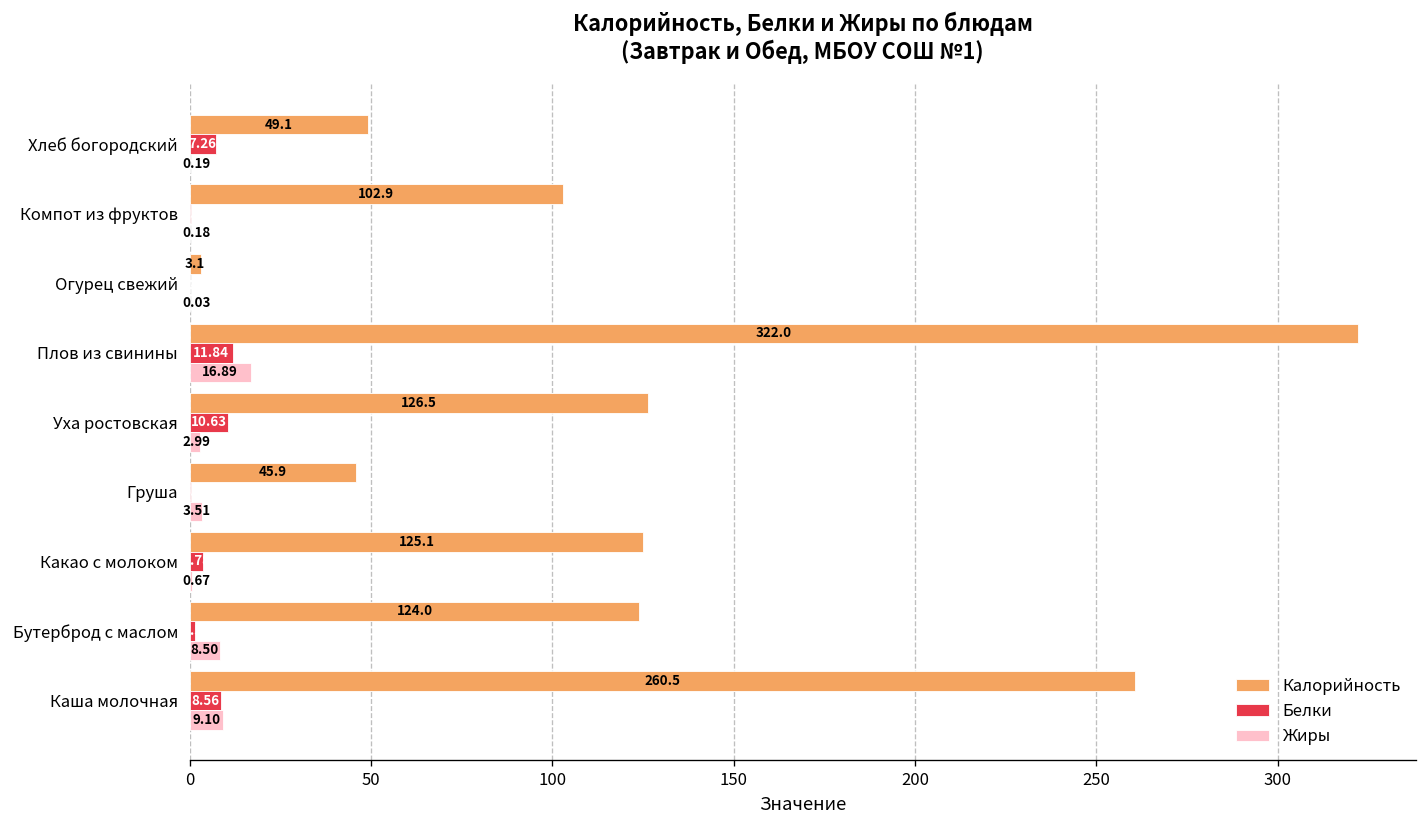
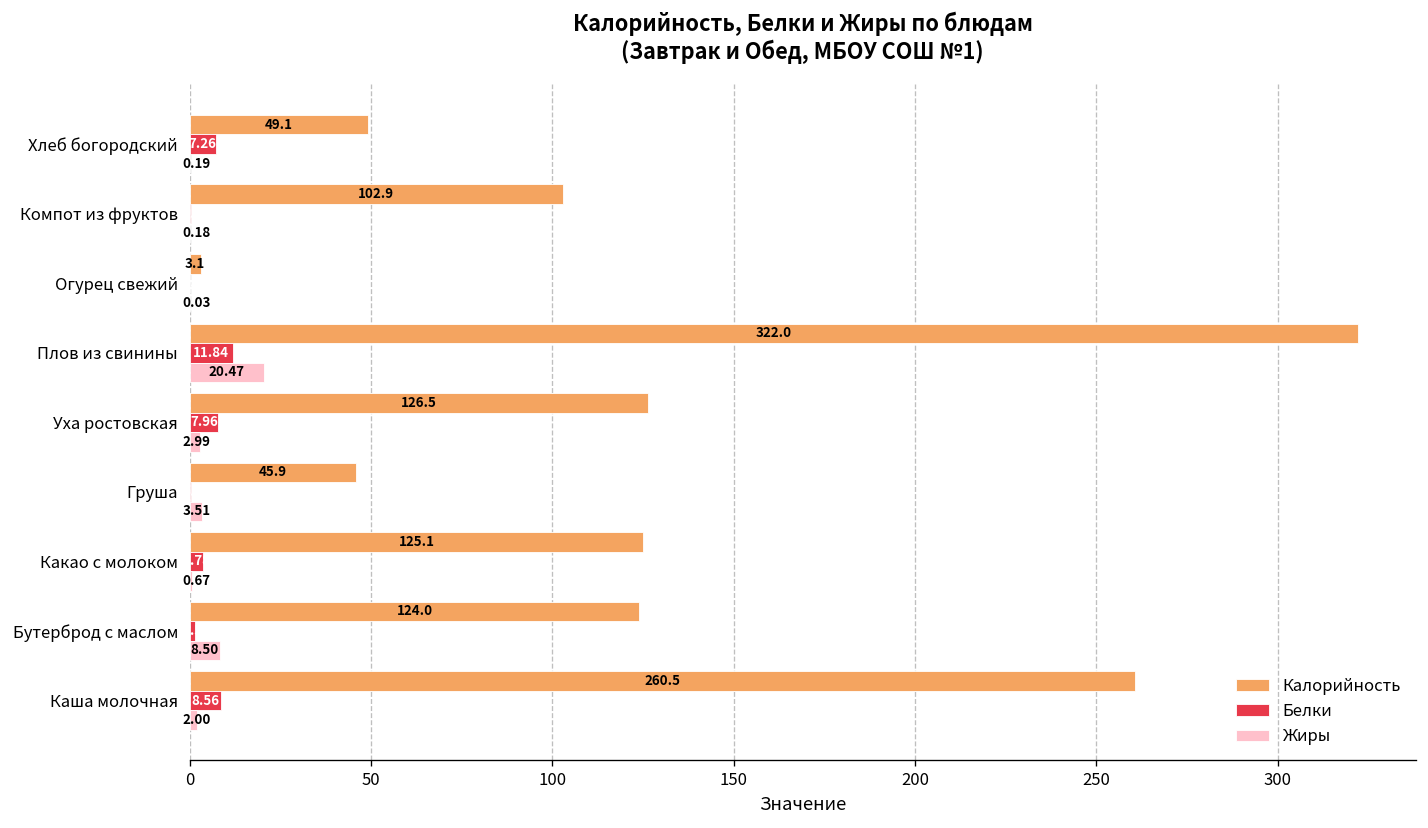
Жиры, Плов из свинины: 16.89 -> 20.47
Белки, Уха ростовская: 10.63 -> 7.96
Жиры, Каша молочная: 9.10 -> 2.00
